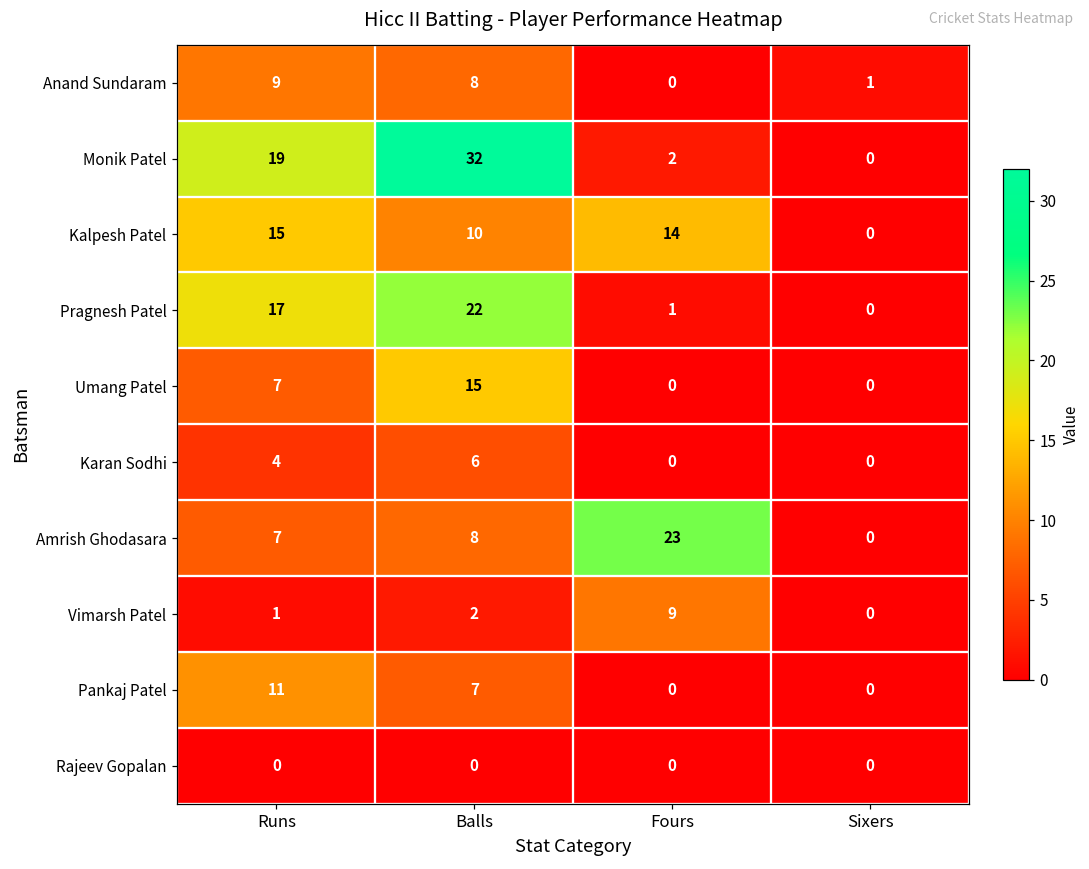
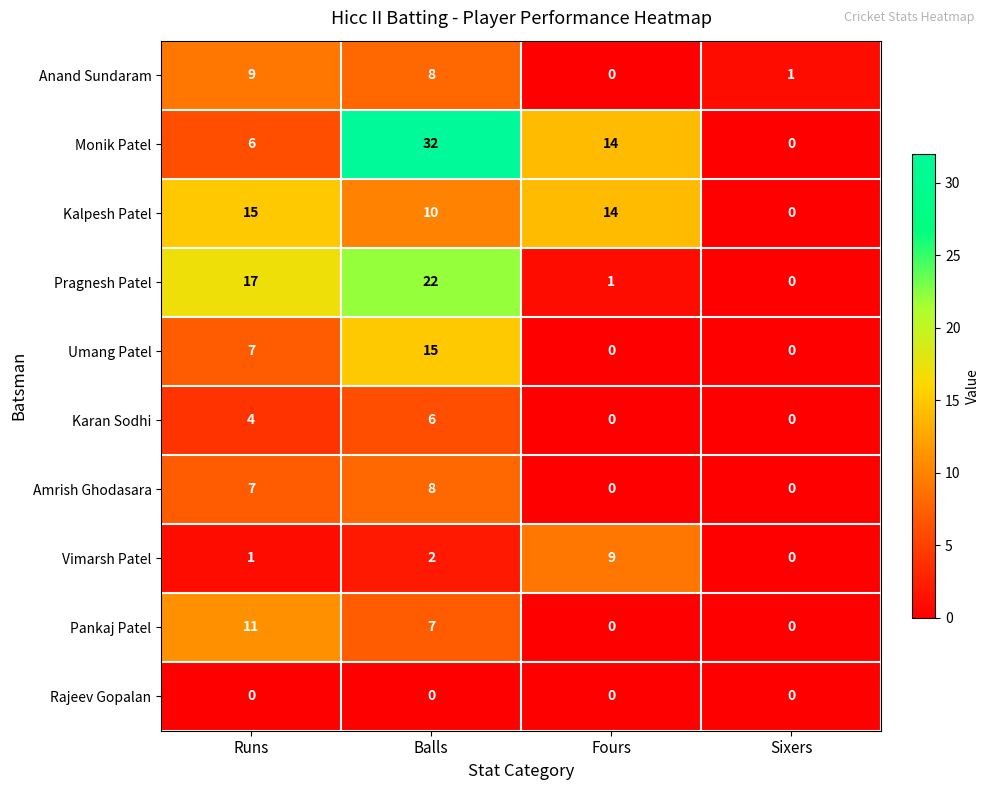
Monik Patel, Runs: 19 -> 6
Monik Patel, Fours: 2 -> 14
Amrish Ghodasara, Fours: 23 -> 0
